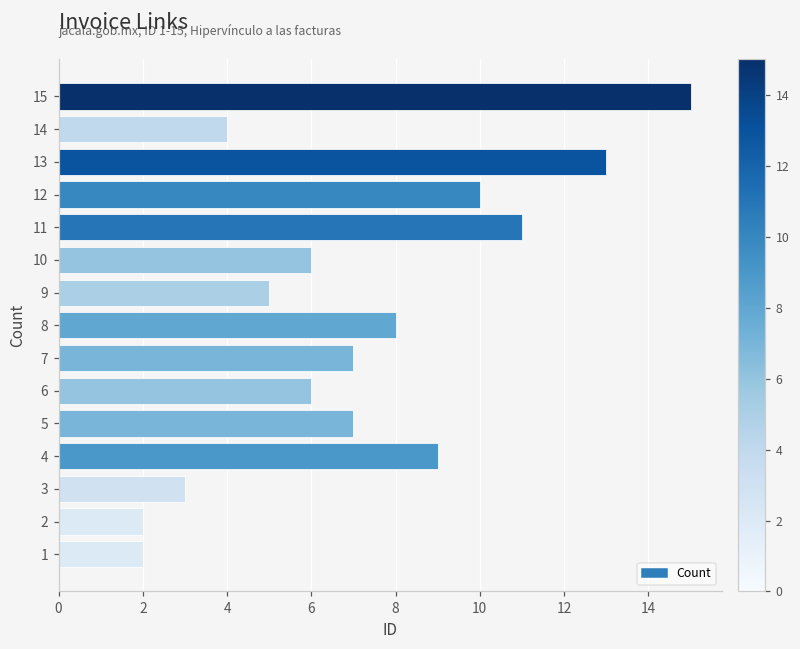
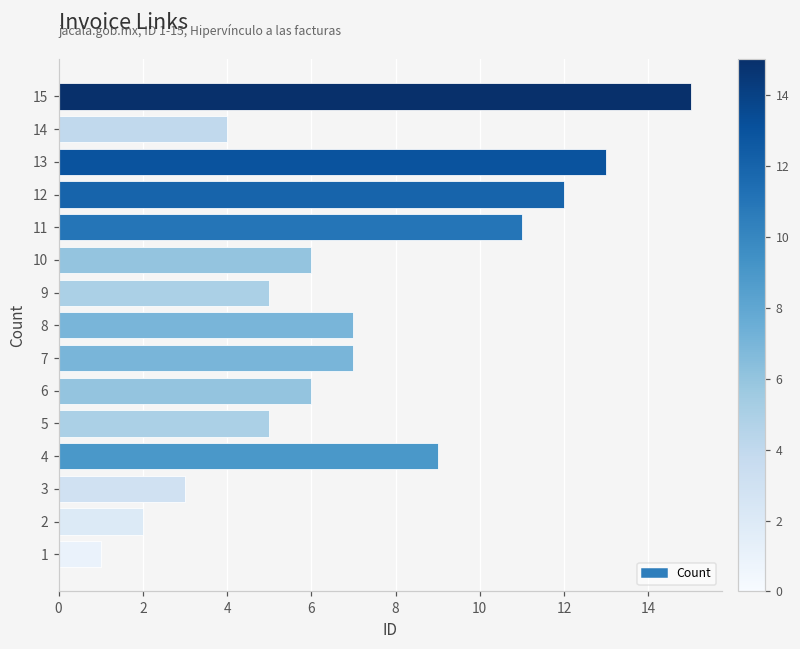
12: 10 -> 12
8: 8 -> 7
5: 7 -> 5
1: 2 -> 1
